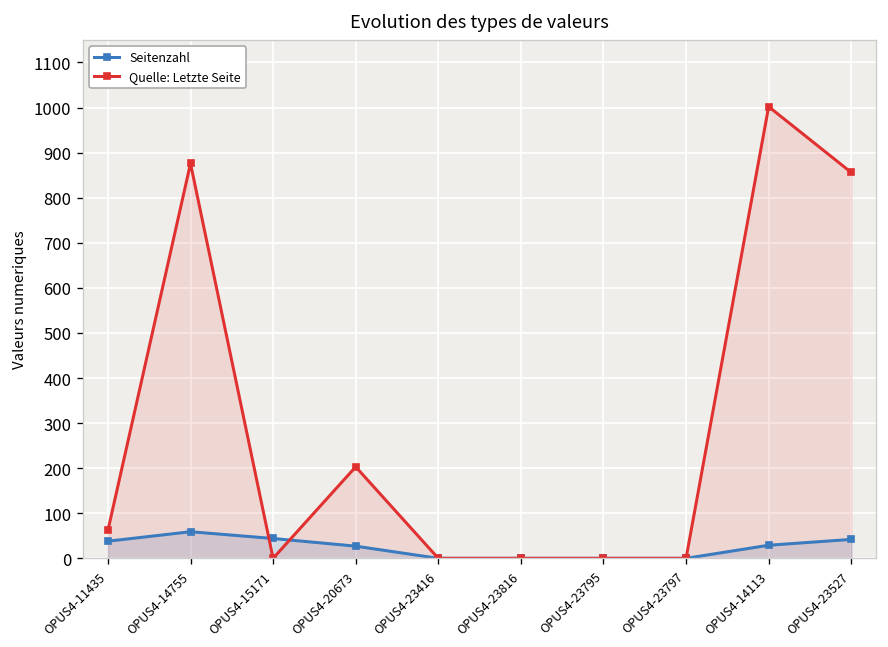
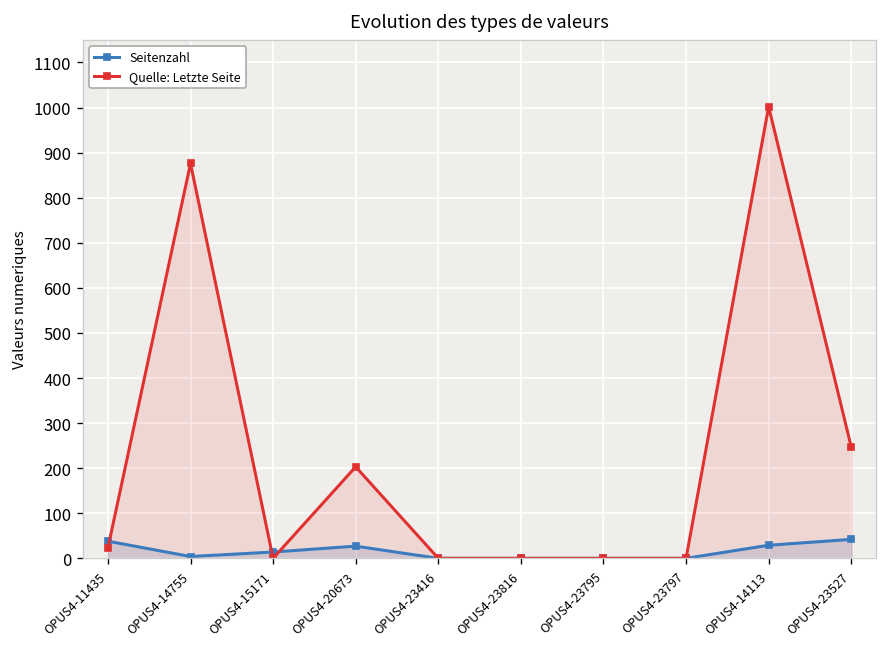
Quelle: Letzte Seite, OPUS4-11435: 60 -> 20
Seitenzahl, OPUS4-14755: 60 -> 0
Seitenzahl, OPUS4-15171: 40 -> 10
Quelle: Letzte Seite, OPUS4-23527: 860 -> 250
